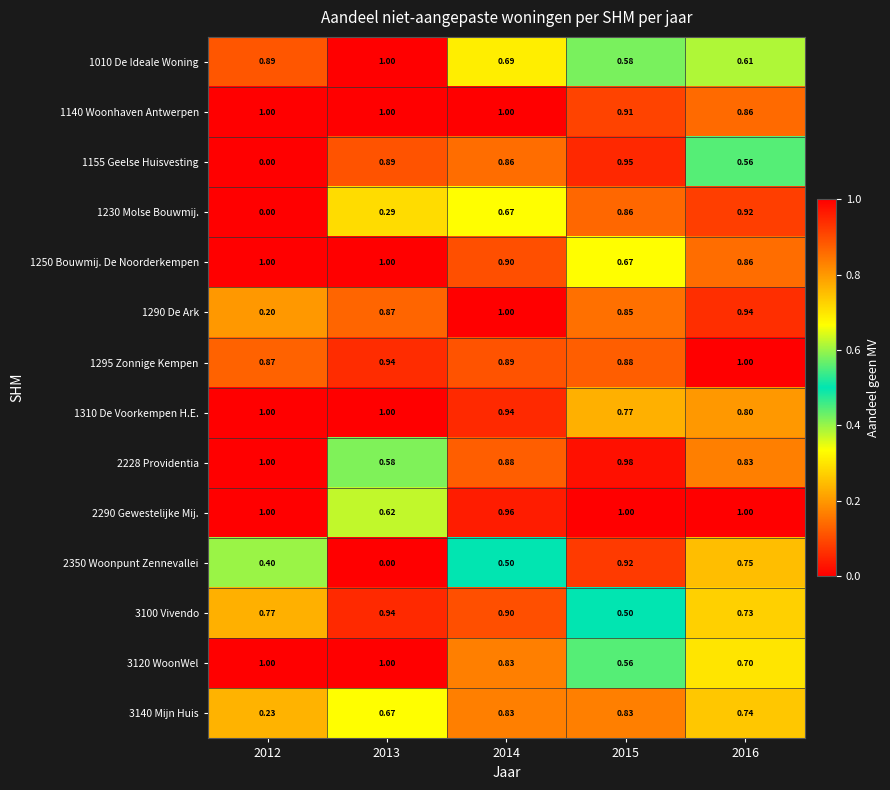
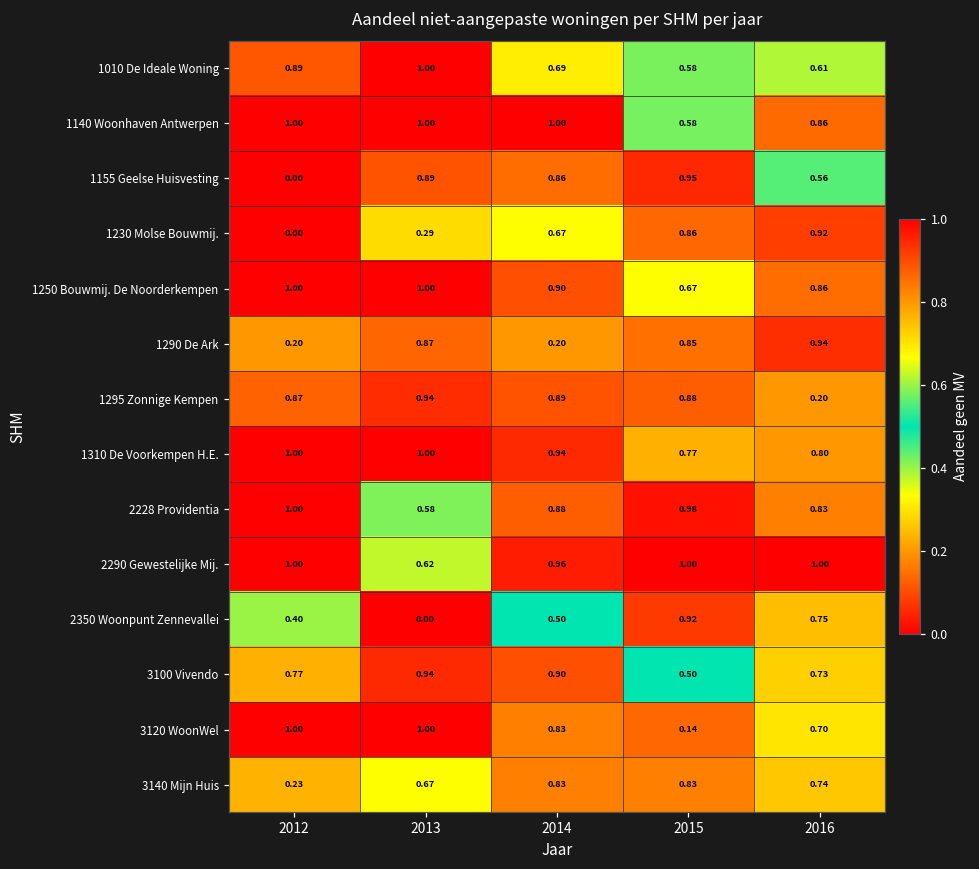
1140 Woonhaven Antwerpen, 2015: 0.91 -> 0.58
1290 De Ark, 2014: 1.00 -> 0.20
1295 Zonnige Kempen, 2016: 1.00 -> 0.20
3120 WoonWel, 2015: 0.56 -> 0.14
